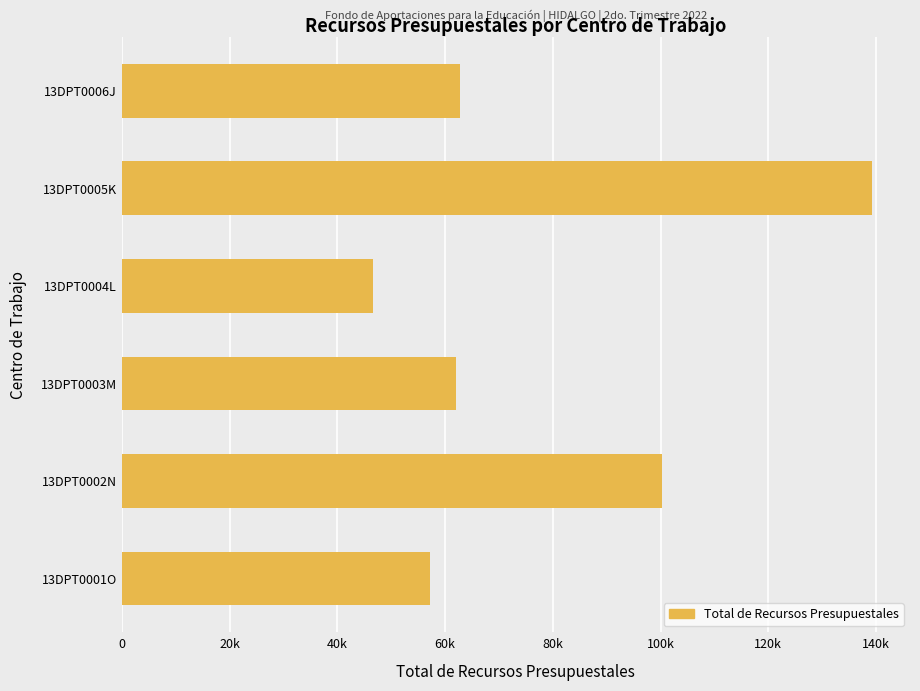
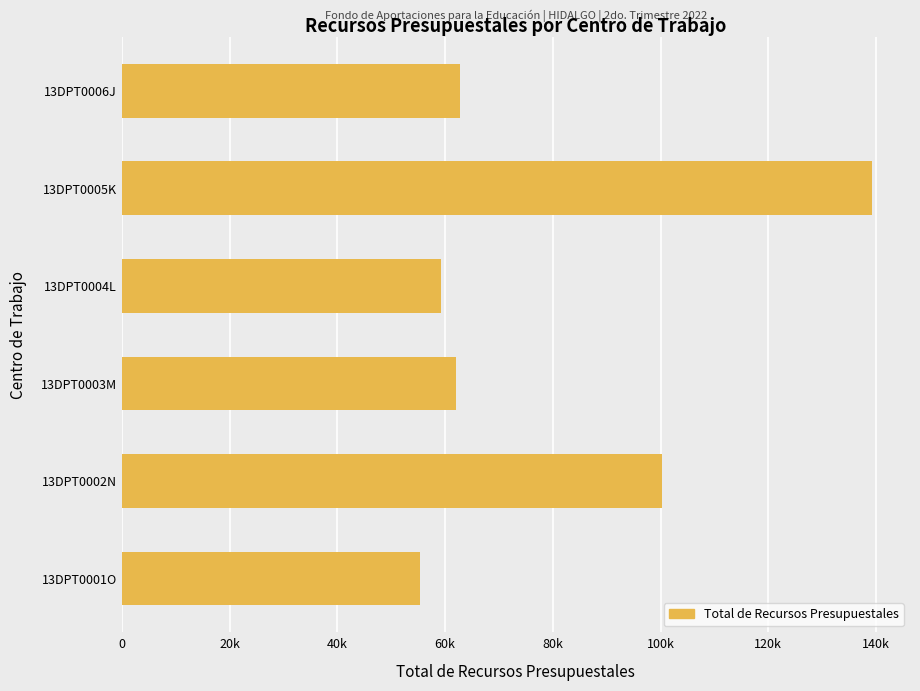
13DPT0004L: 47000 -> 59000
13DPT0001O: 57000 -> 55000
